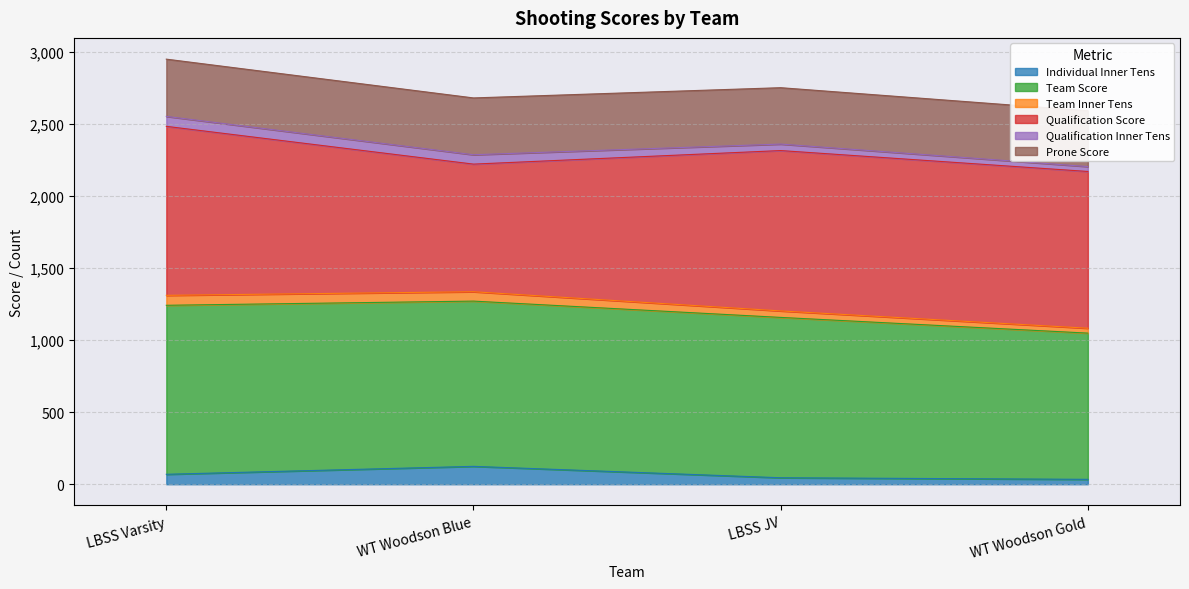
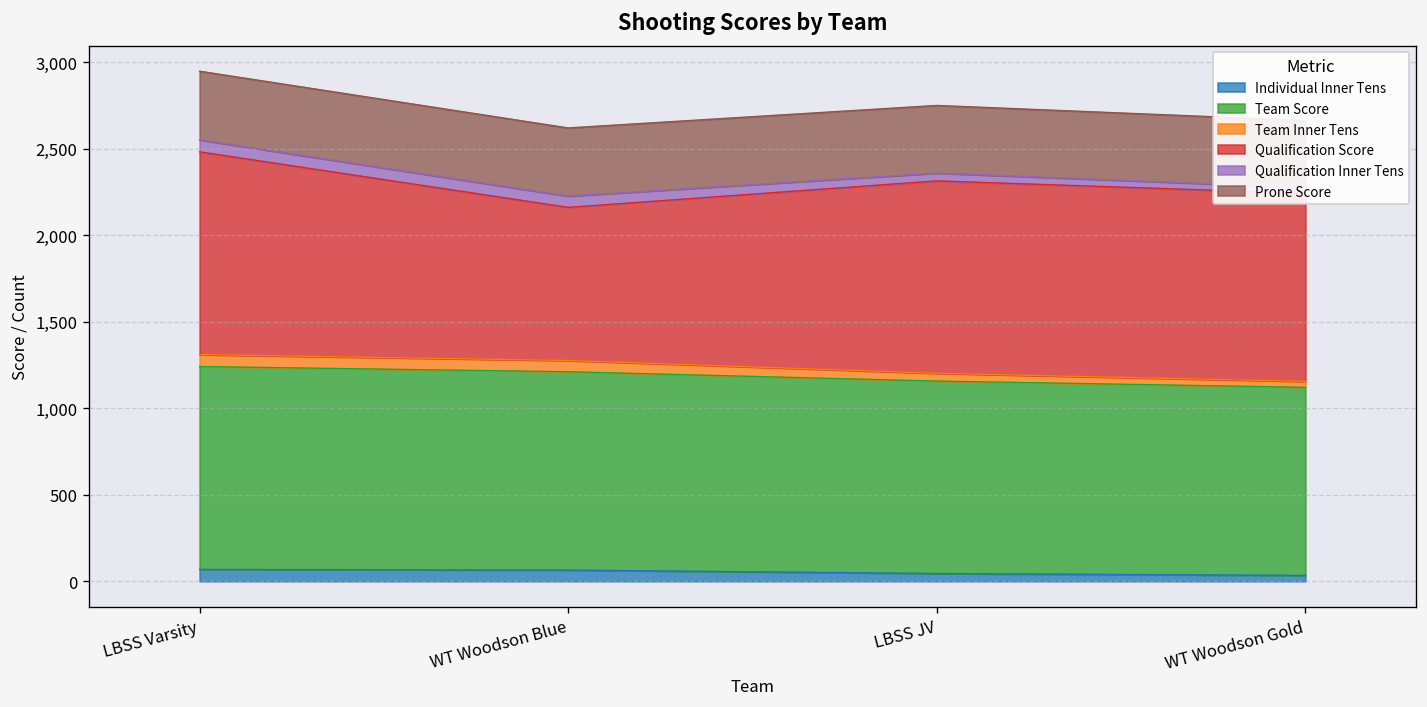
Individual Inner Tens, WT Woodson Blue: 120 -> 70
Team Score, WT Woodson Gold: 1,010 -> 1,090
